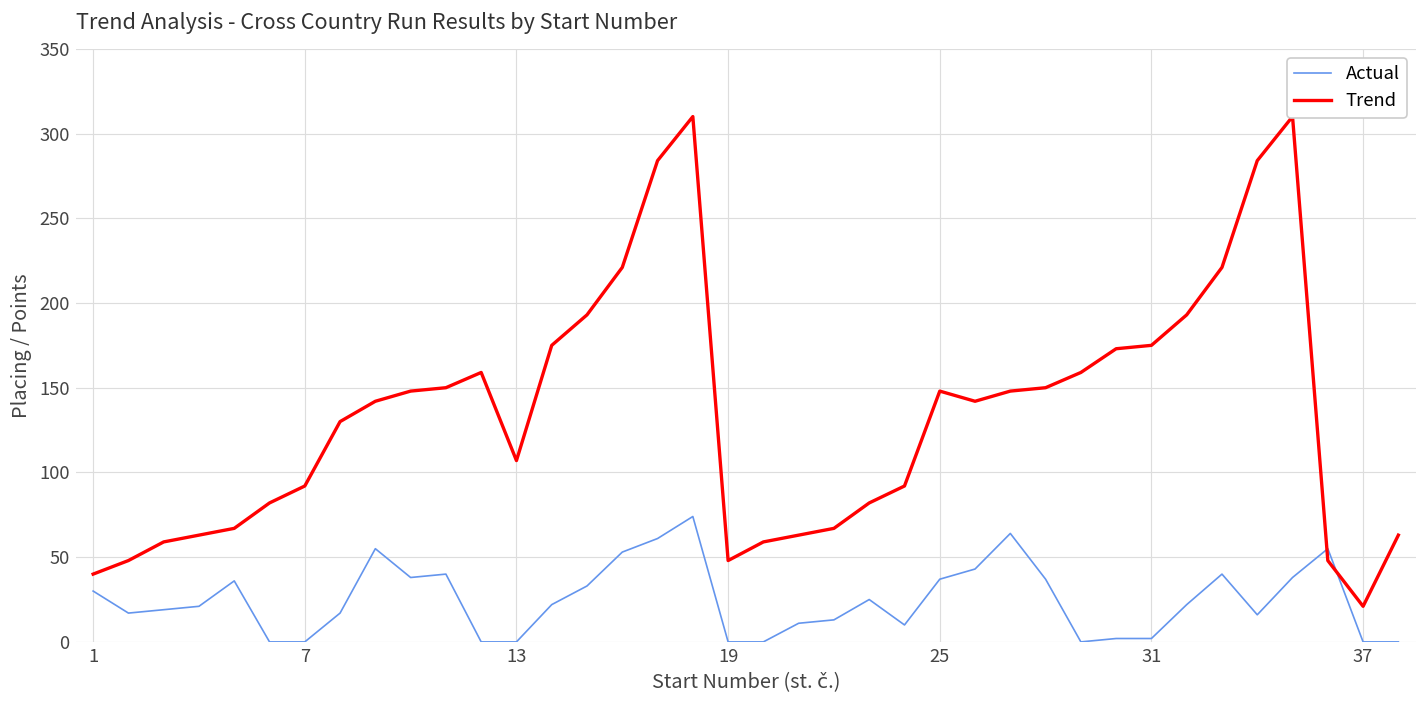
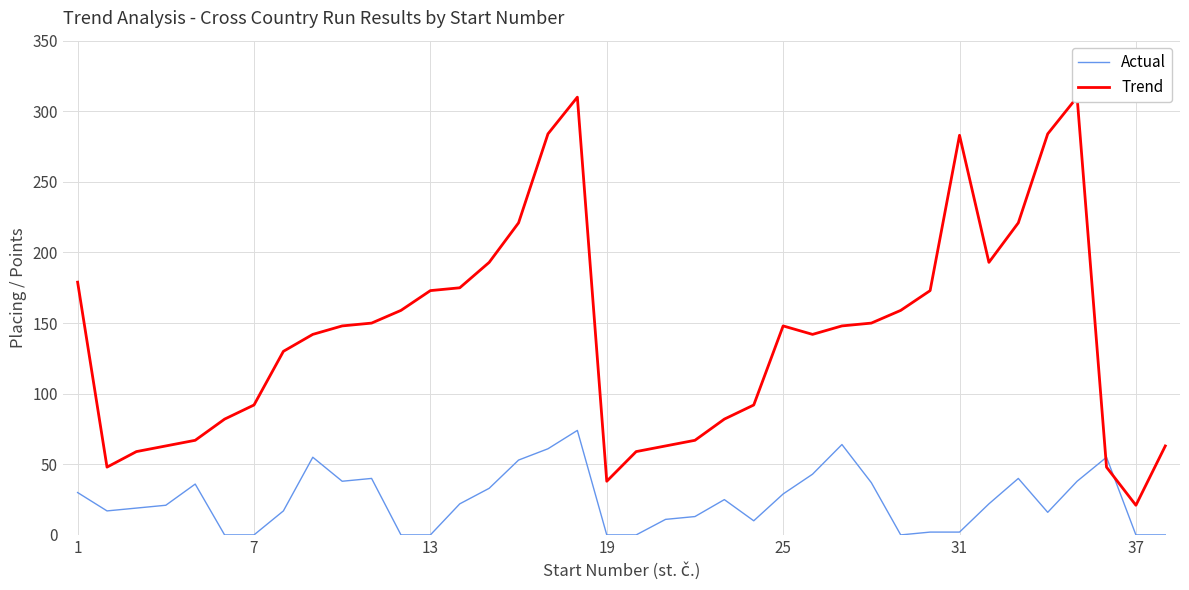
Trend, 1: 40 -> 179
Trend, 13: 107 -> 173
Trend, 19: 48 -> 38
Actual, 25: 37 -> 29
Trend, 31: 175 -> 283
